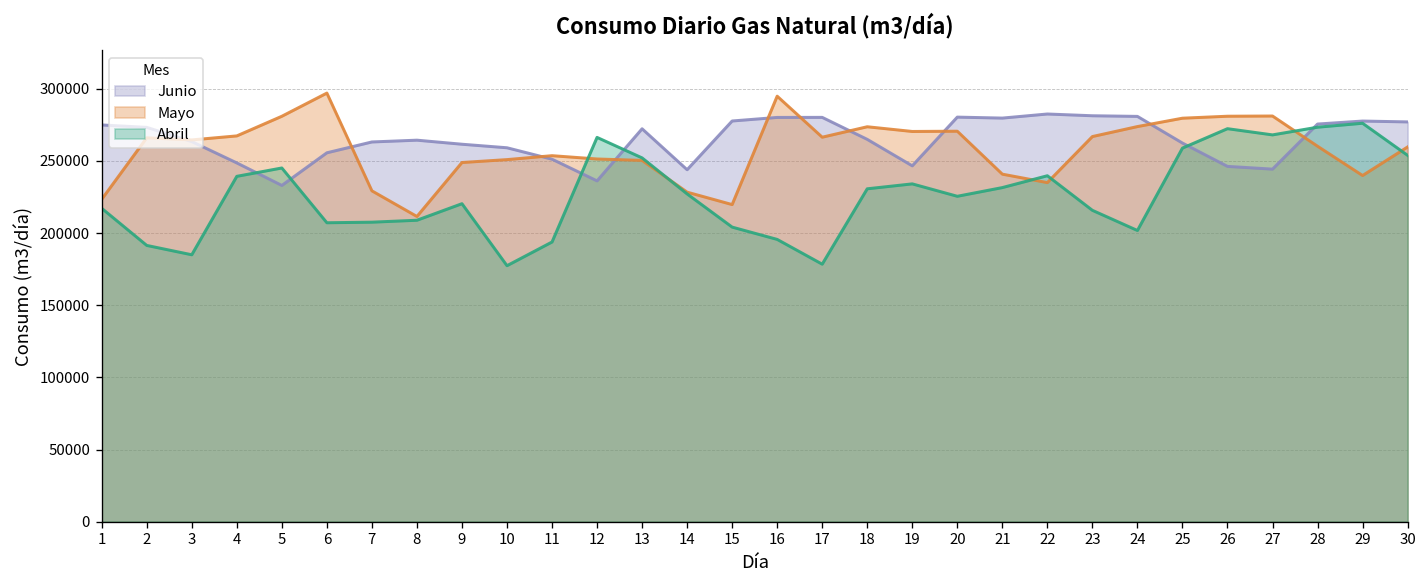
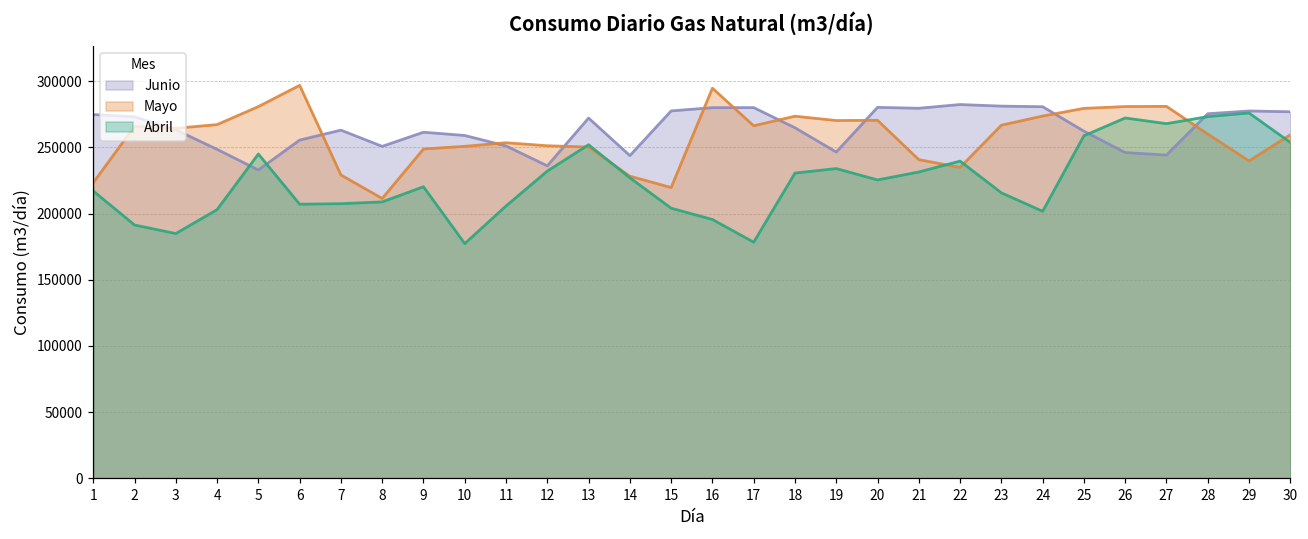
Abril, 4: 239000 -> 203000
Junio, 8: 264000 -> 251000
Abril, 11: 194000 -> 206000
Abril, 12: 266000 -> 232000
